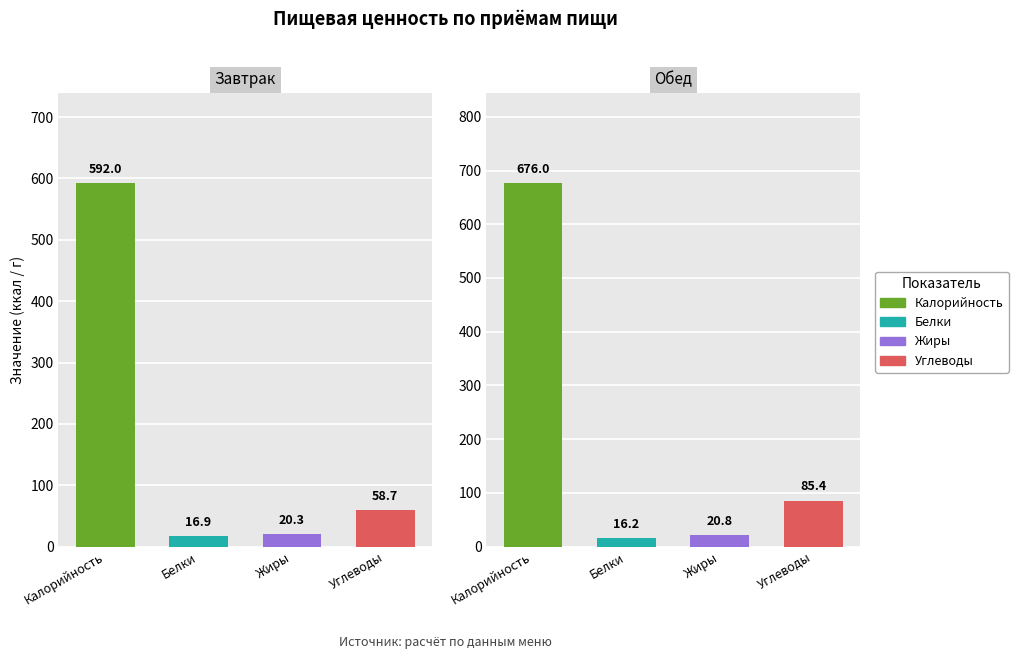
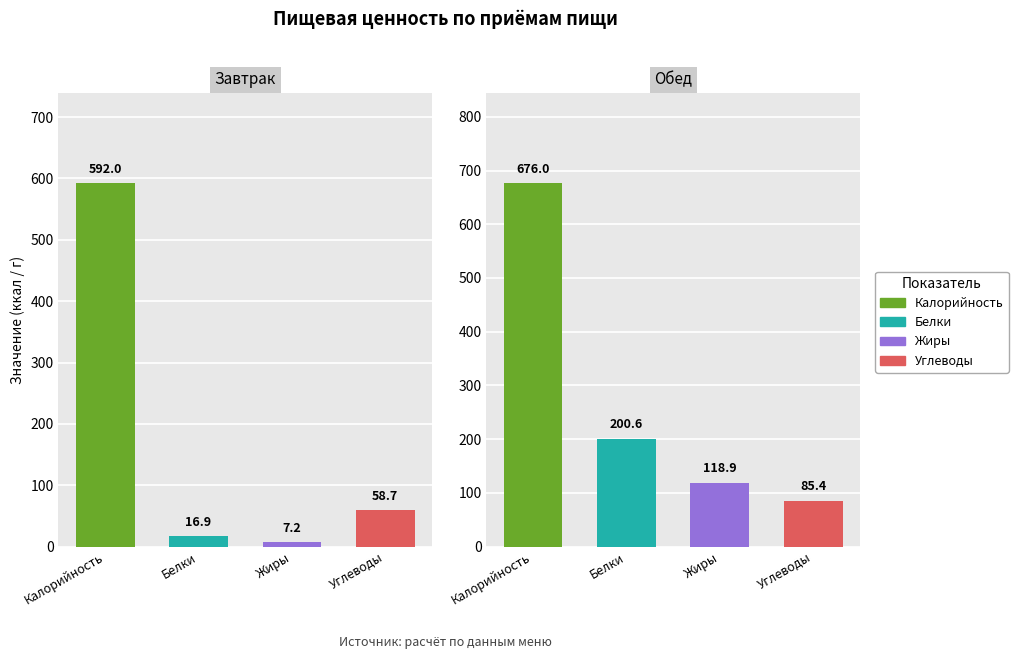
Завтрак, Жиры: 20.3 -> 7.2
Обед, Белки: 16.2 -> 200.6
Обед, Жиры: 20.8 -> 118.9
